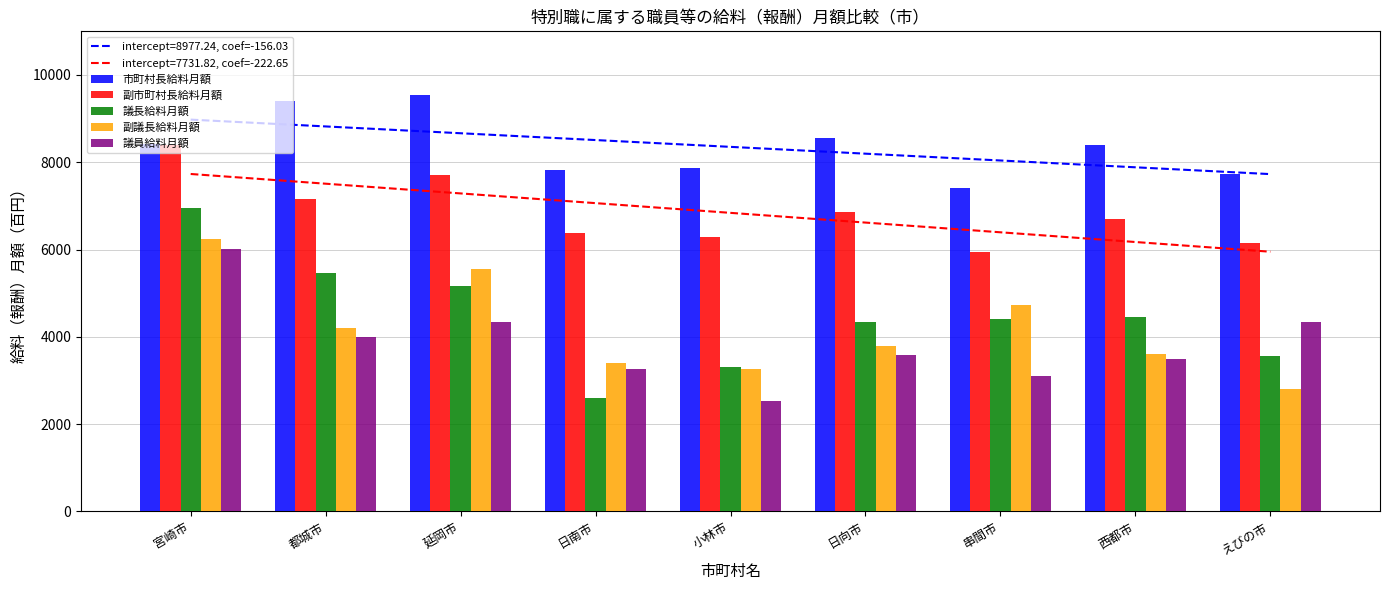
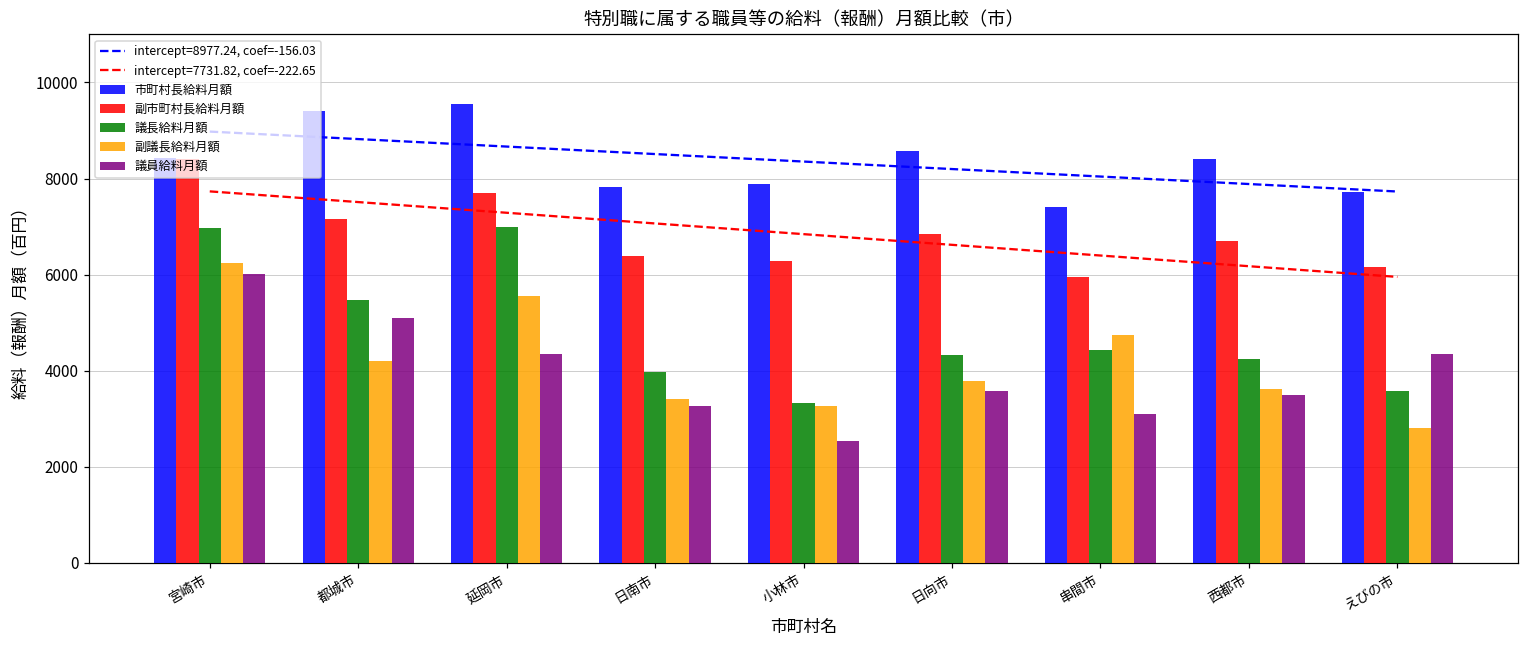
議員給料月額, 都城市: 4000 -> 5100
議長給料月額, 延岡市: 5200 -> 7000
議長給料月額, 日南市: 2600 -> 4000
議長給料月額, 西都市: 4400 -> 4200
